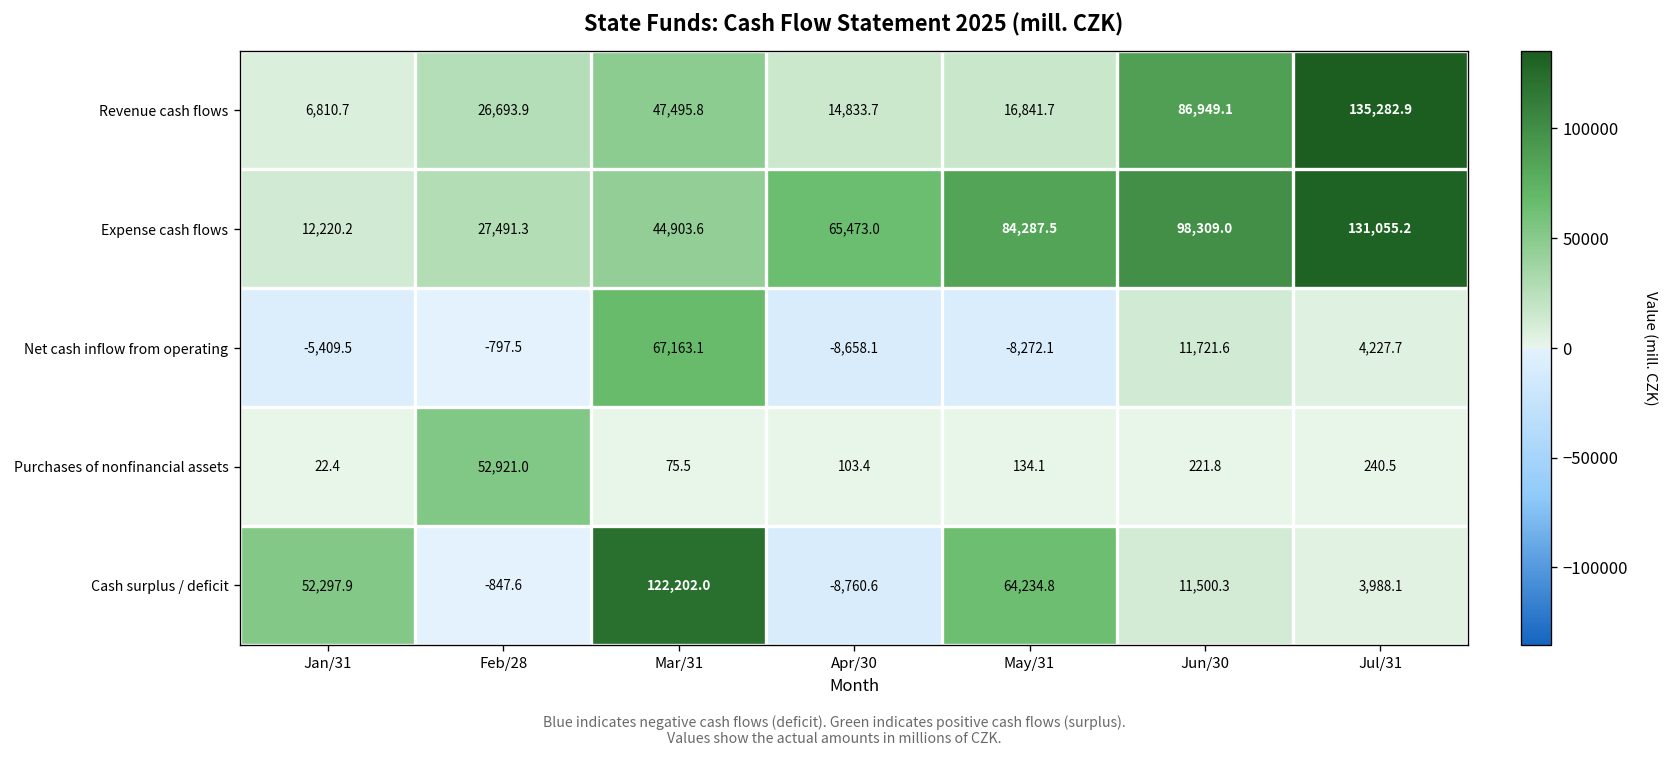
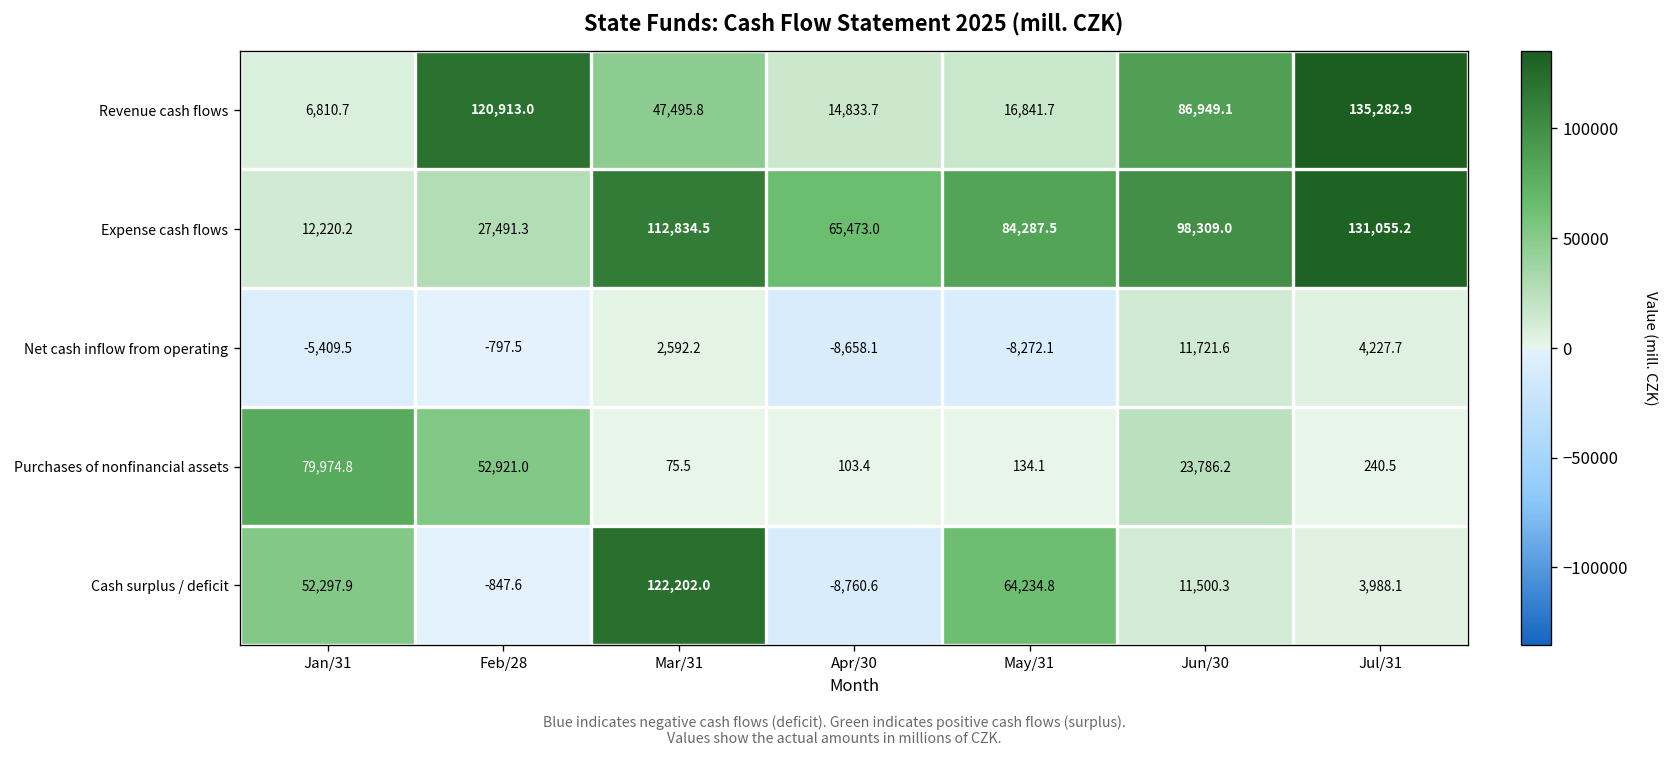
Revenue cash flows, Feb/28: 26,693.9 -> 120,913.0
Expense cash flows, Mar/31: 44,903.6 -> 112,834.5
Net cash inflow from operating, Mar/31: 67,163.1 -> 2,592.2
Purchases of nonfinancial assets, Jan/31: 22.4 -> 79,974.8
Purchases of nonfinancial assets, Jun/30: 221.8 -> 23,786.2
